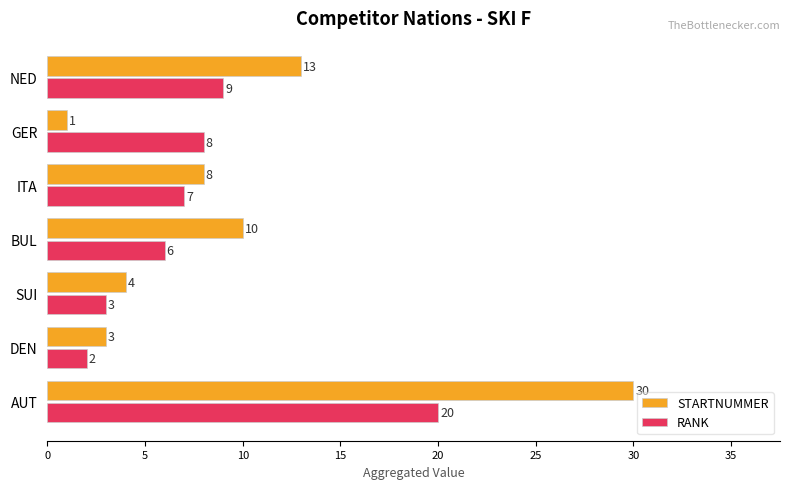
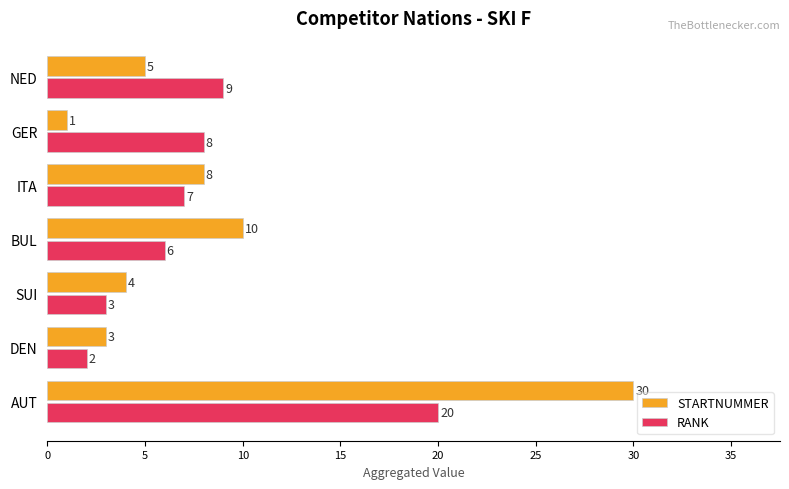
STARTNUMMER, NED: 13 -> 5
